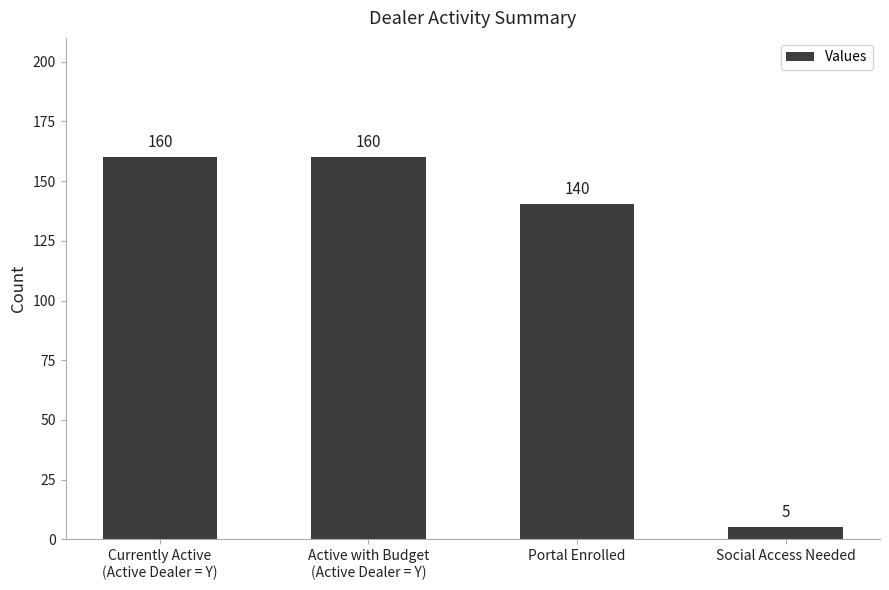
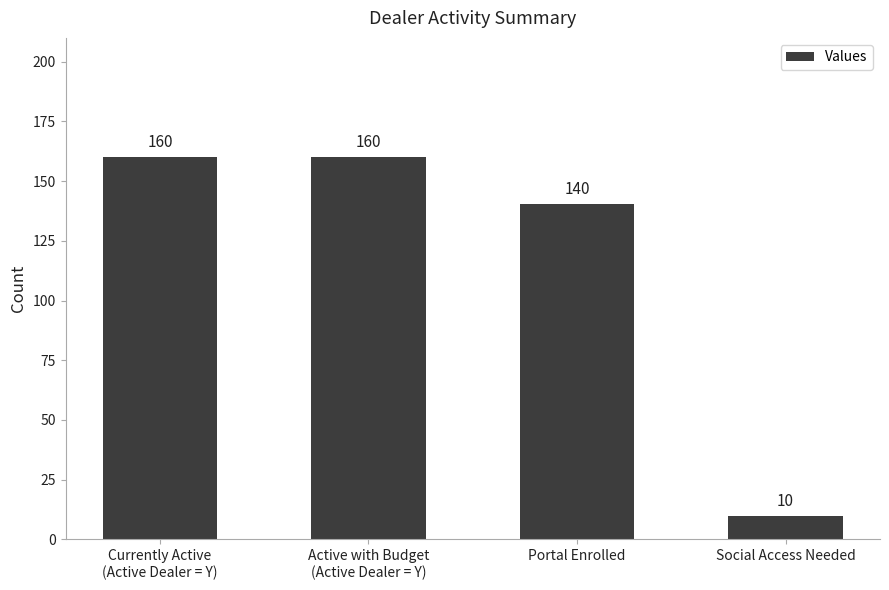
Social Access Needed: 5 -> 10
